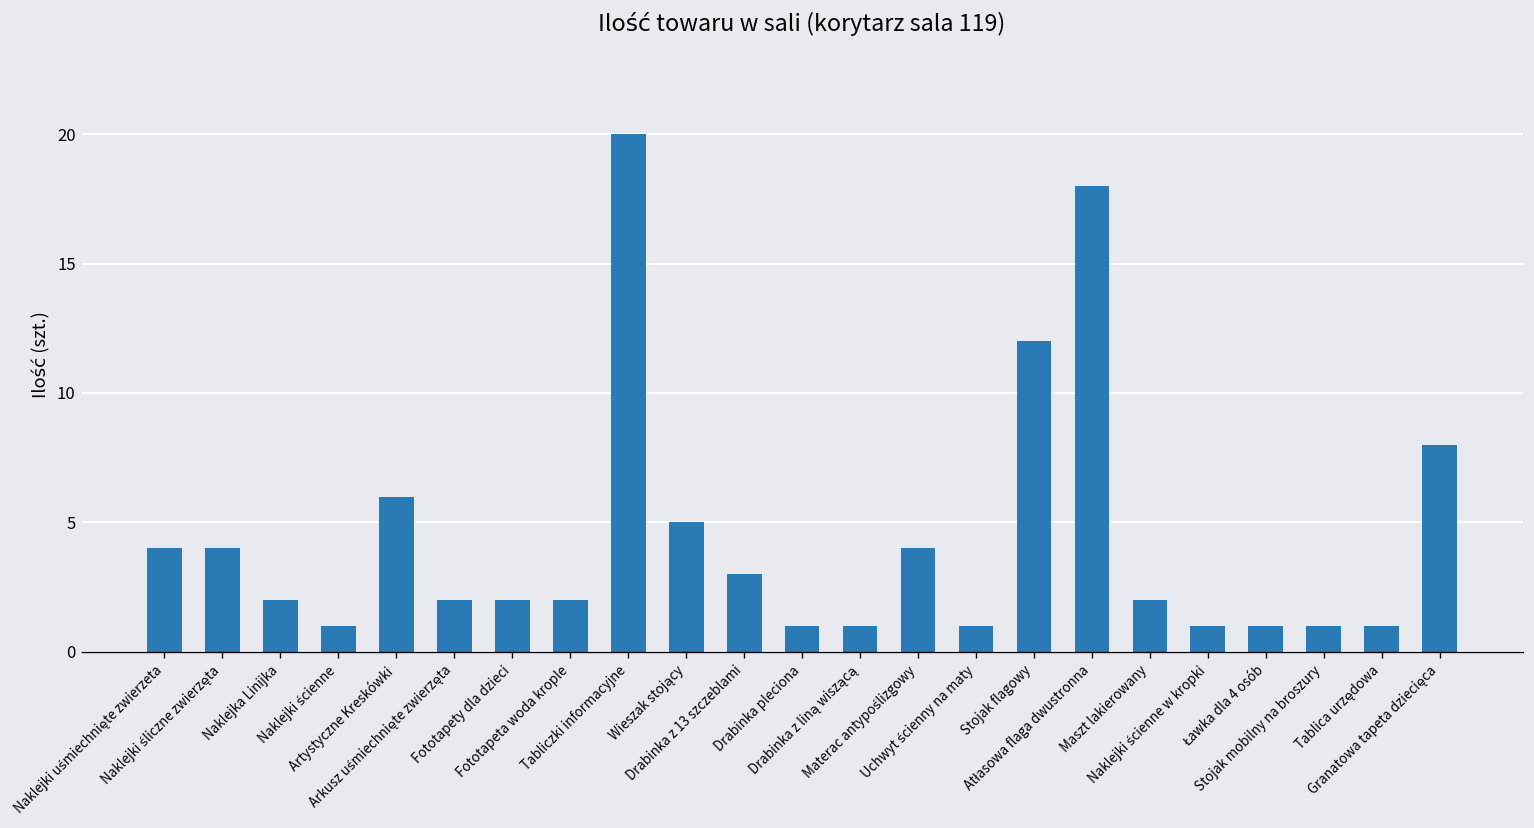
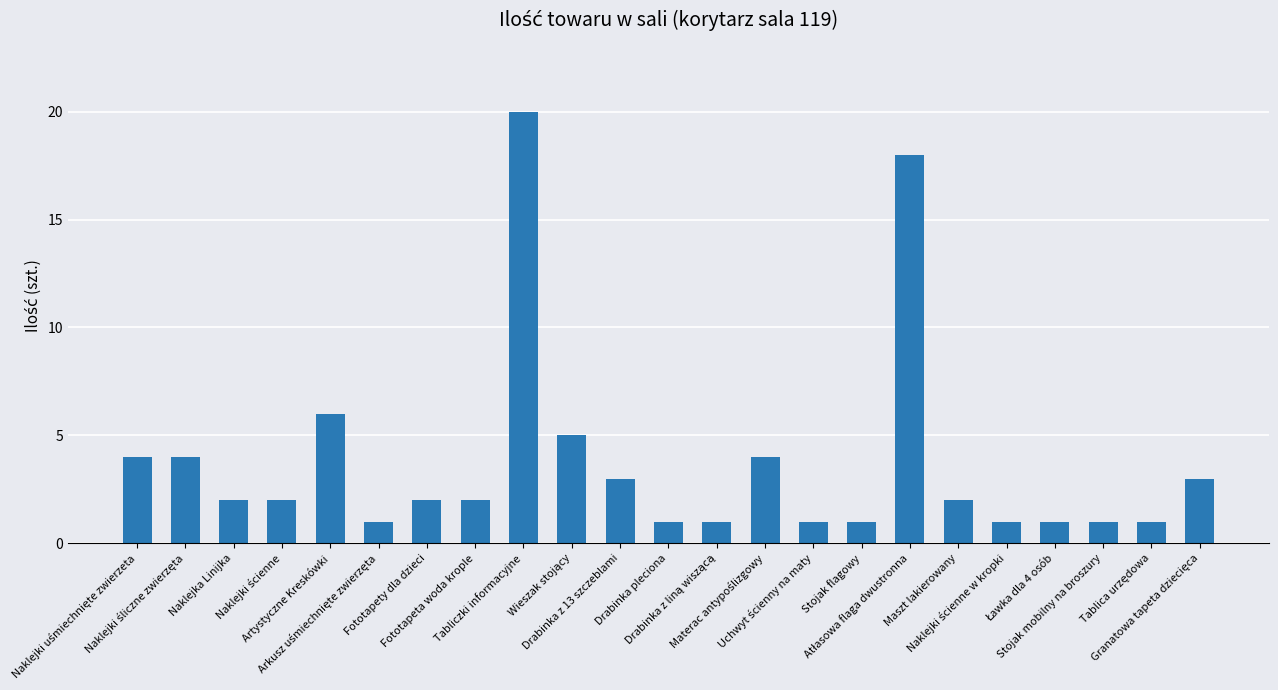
Naklejki ścienne: 1 -> 2
Arkusz uśmiechnięte zwierzęta: 2 -> 1
Stojak flagowy: 12 -> 1
Granatowa tapeta dziecięca: 8 -> 3
